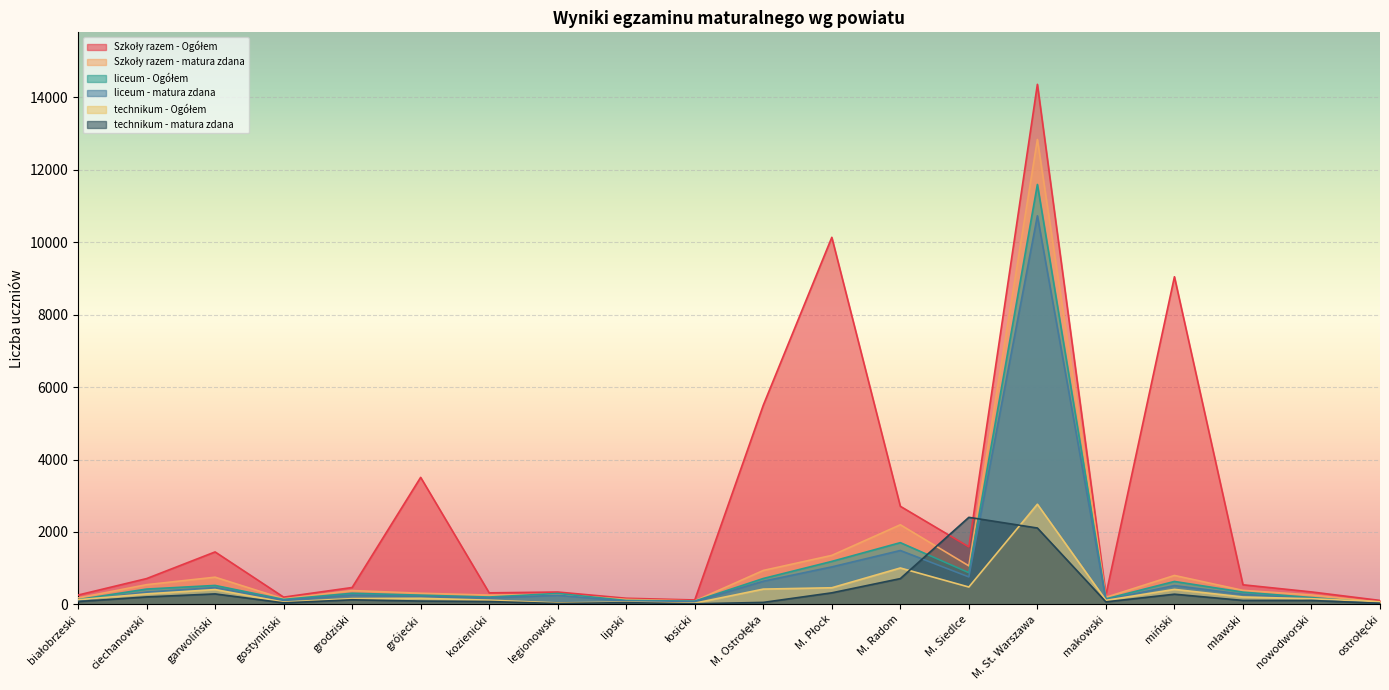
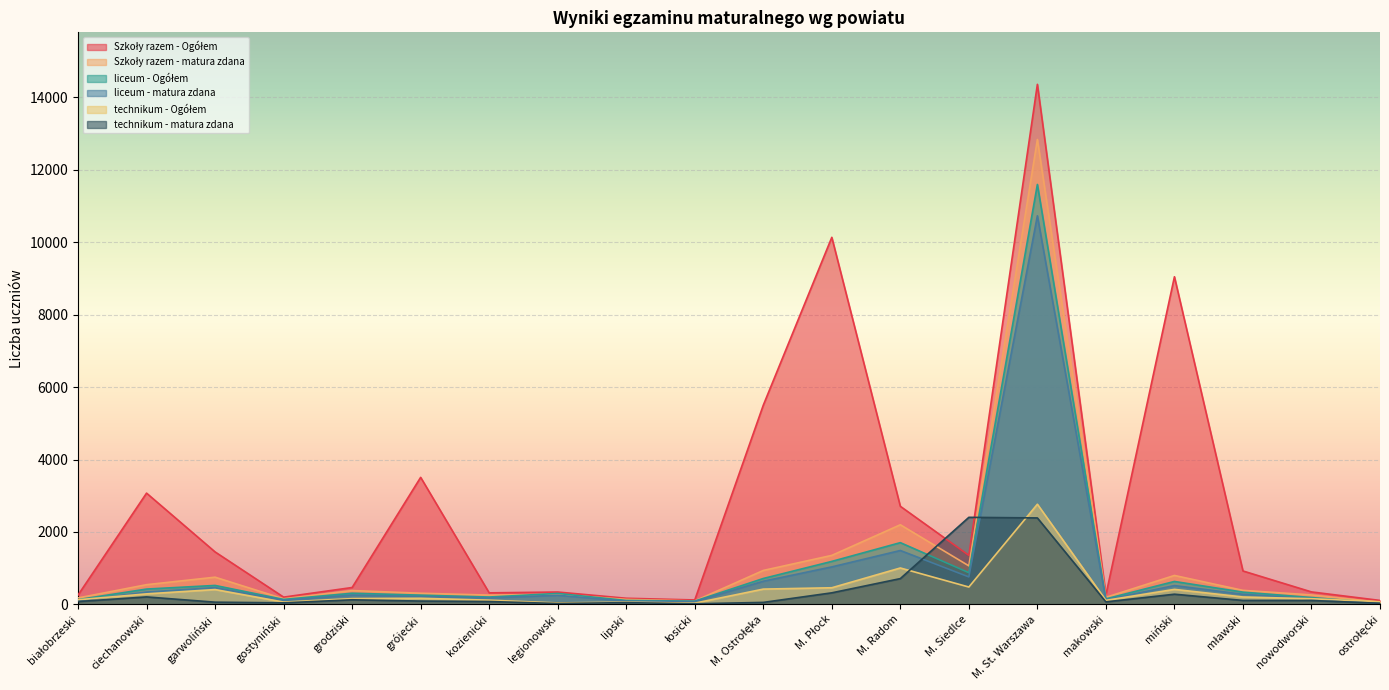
Szkoły razem - Ogółem, ciechanowski: 700 -> 3100
technikum - matura zdana, garwoliński: 300 -> 100
Szkoły razem - Ogółem, M. Siedlce: 1600 -> 1400
technikum - matura zdana, M. St. Warszawa: 2100 -> 2400
Szkoły razem - Ogółem, mławski: 500 -> 900
